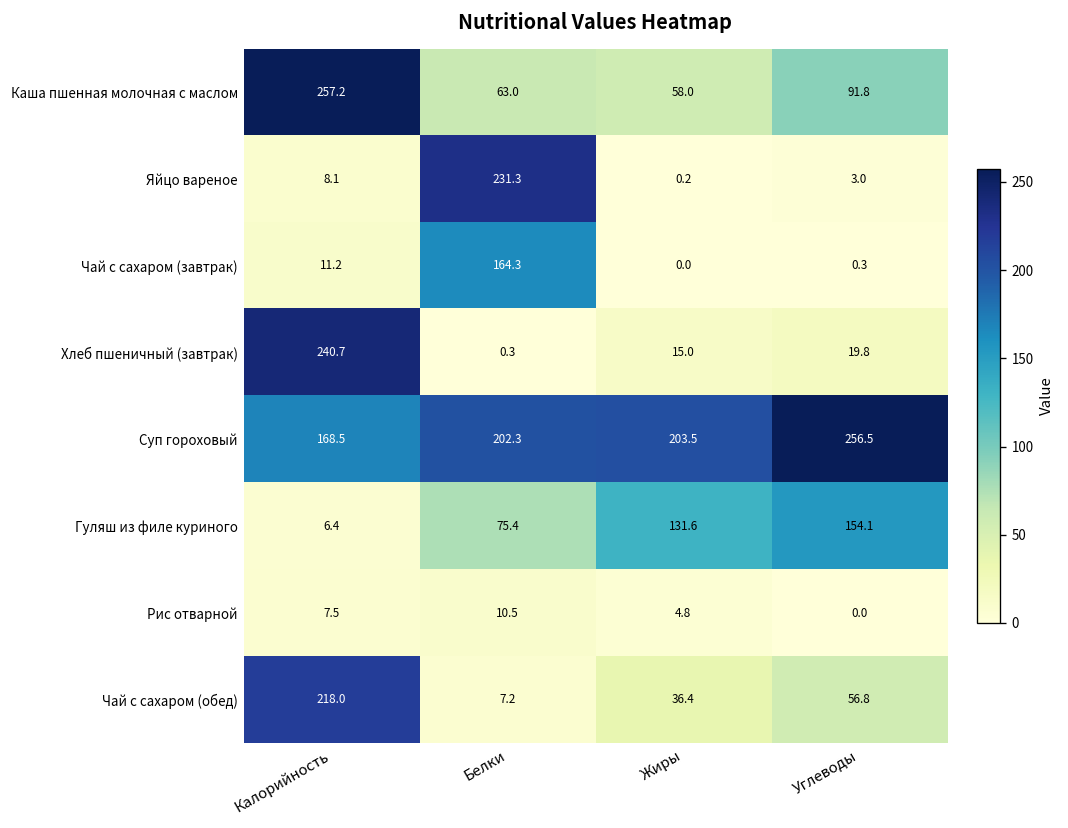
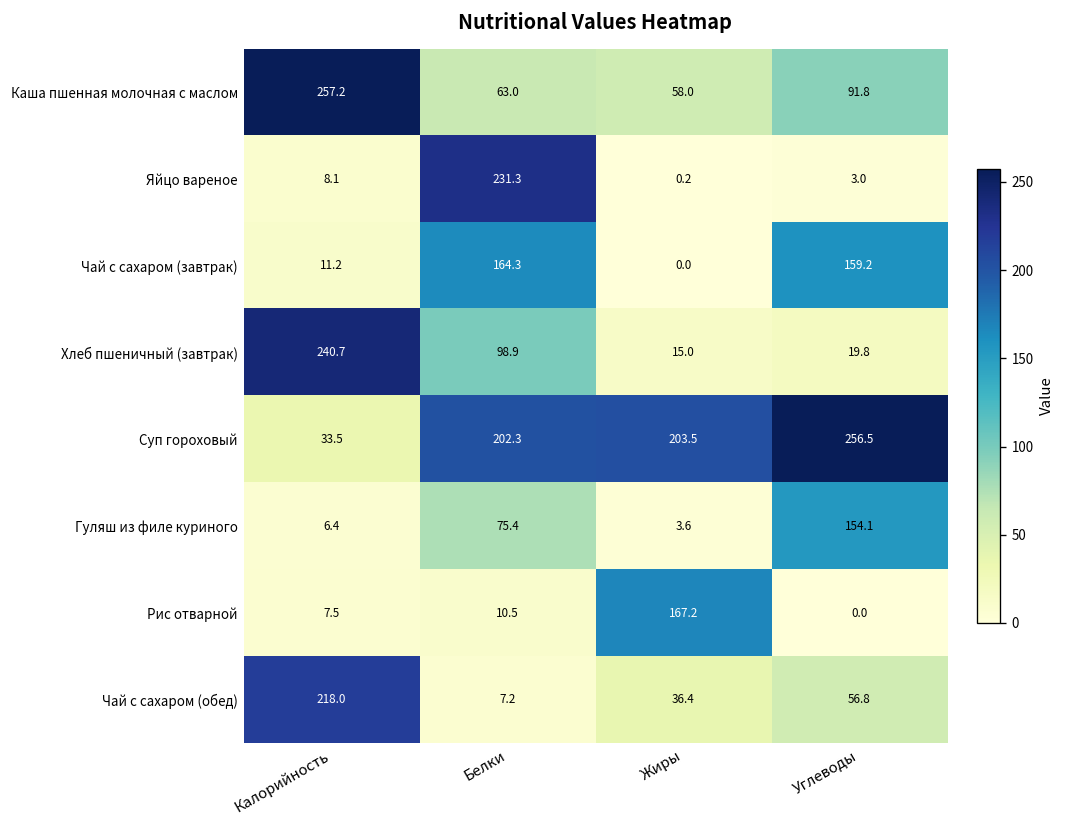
Чай с сахаром (завтрак), Углеводы: 0.3 -> 159.2
Хлеб пшеничный (завтрак), Белки: 0.3 -> 98.9
Суп гороховый, Калорийность: 168.5 -> 33.5
Гуляш из филе куриного, Жиры: 131.6 -> 3.6
Рис отварной, Жиры: 4.8 -> 167.2
